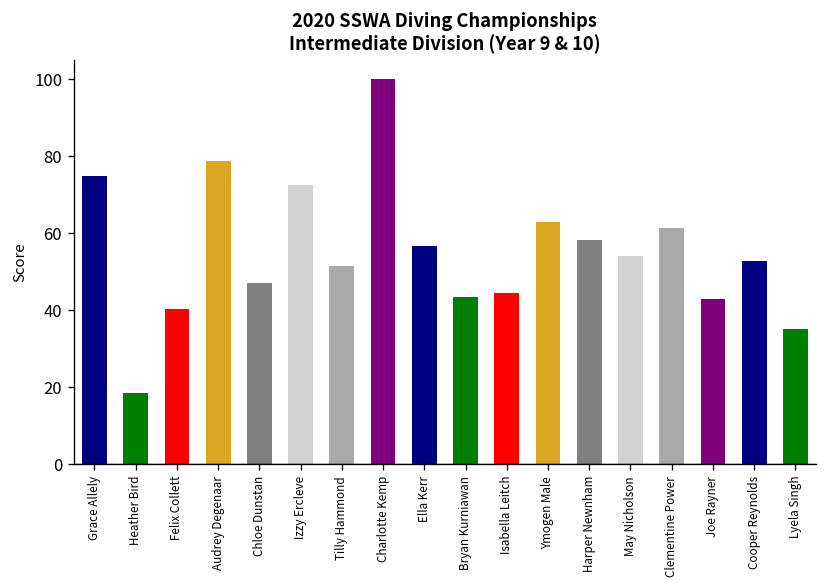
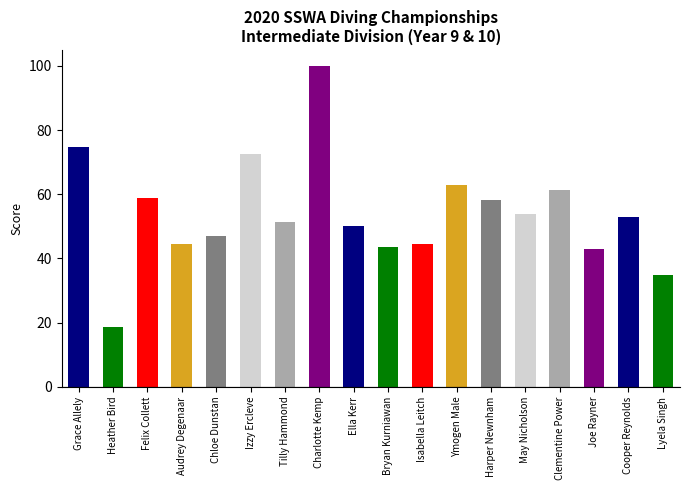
Felix Collett: 40 -> 59
Audrey Degenaar: 79 -> 45
Ella Kerr: 57 -> 50
